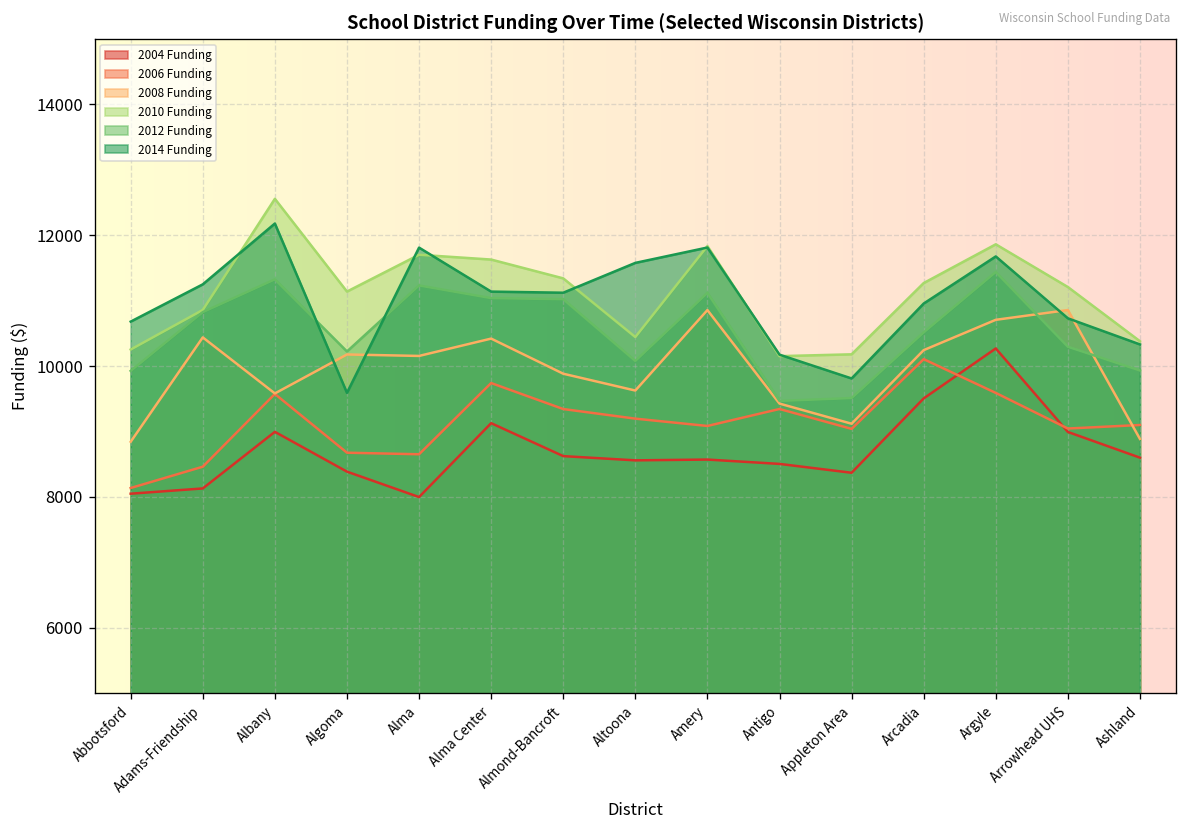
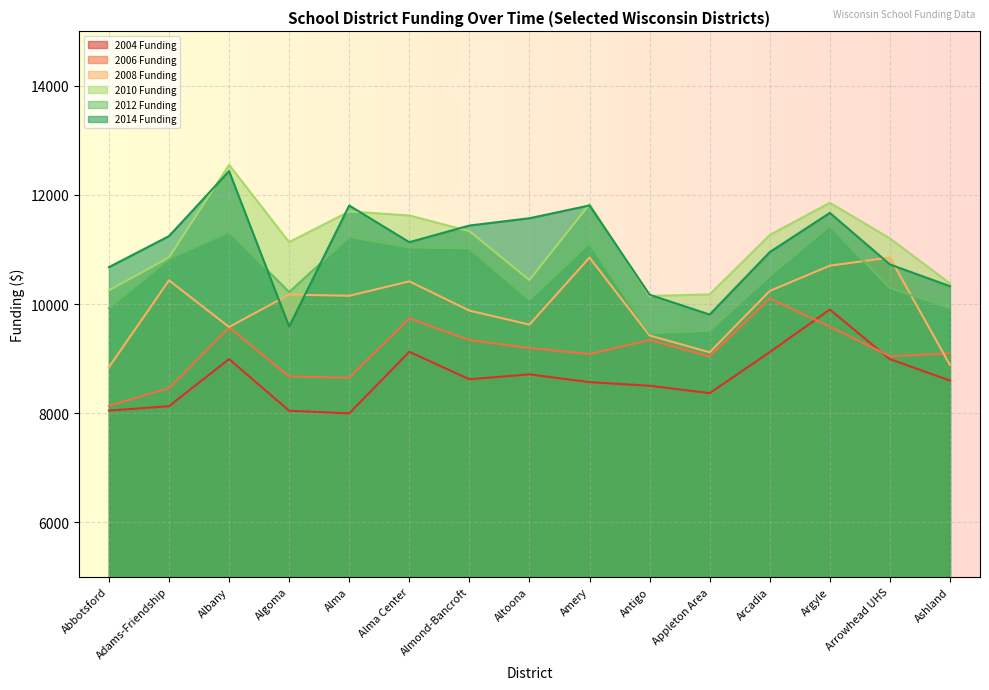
2014 Funding, Albany: 12200 -> 12400
2004 Funding, Algoma: 8400 -> 8000
2014 Funding, Almond-Bancroft: 11100 -> 11400
2004 Funding, Altoona: 8600 -> 8700
2004 Funding, Arcadia: 9500 -> 9100
2004 Funding, Argyle: 10300 -> 9900
